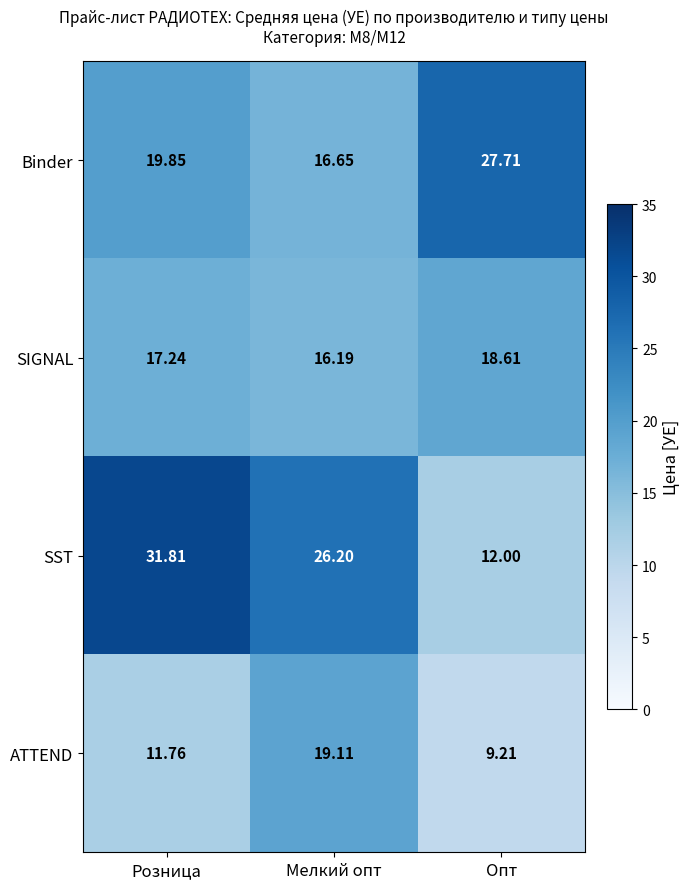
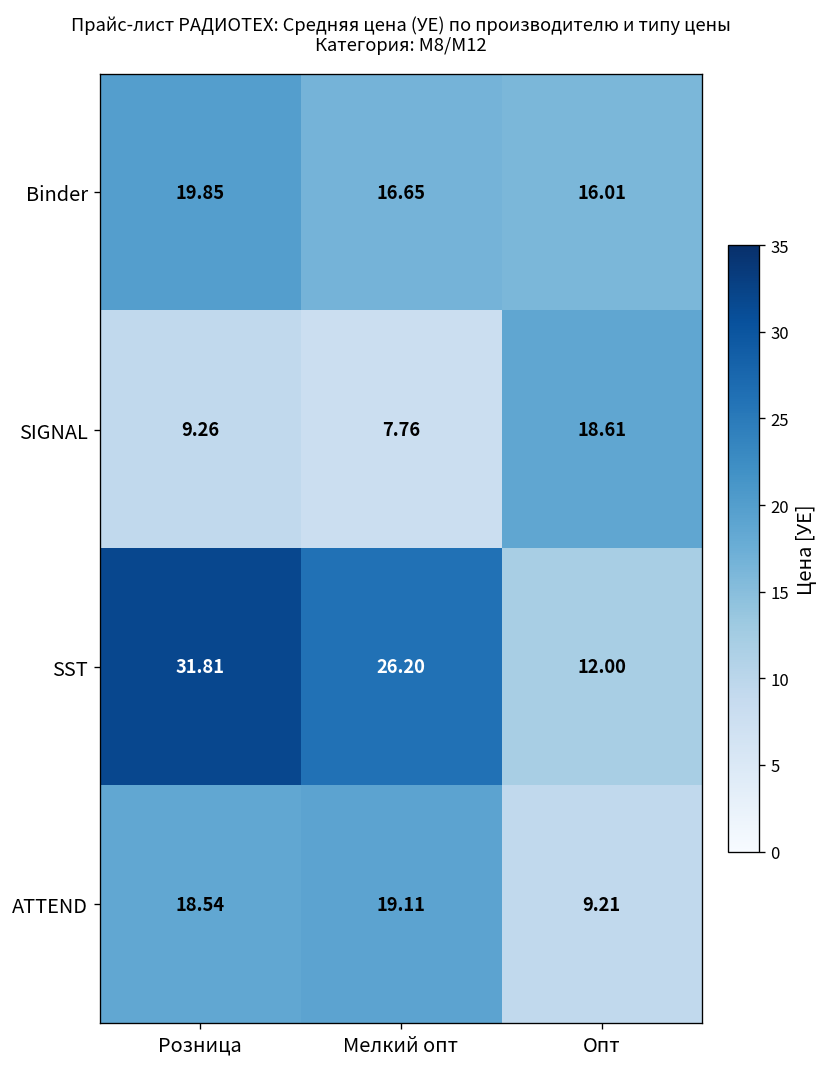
Binder, Опт: 27.71 -> 16.01
SIGNAL, Розница: 17.24 -> 9.26
SIGNAL, Мелкий опт: 16.19 -> 7.76
ATTEND, Розница: 11.76 -> 18.54
